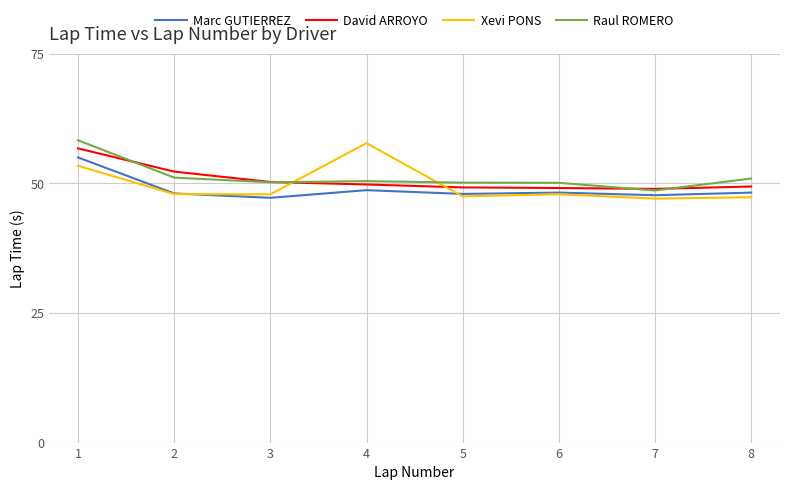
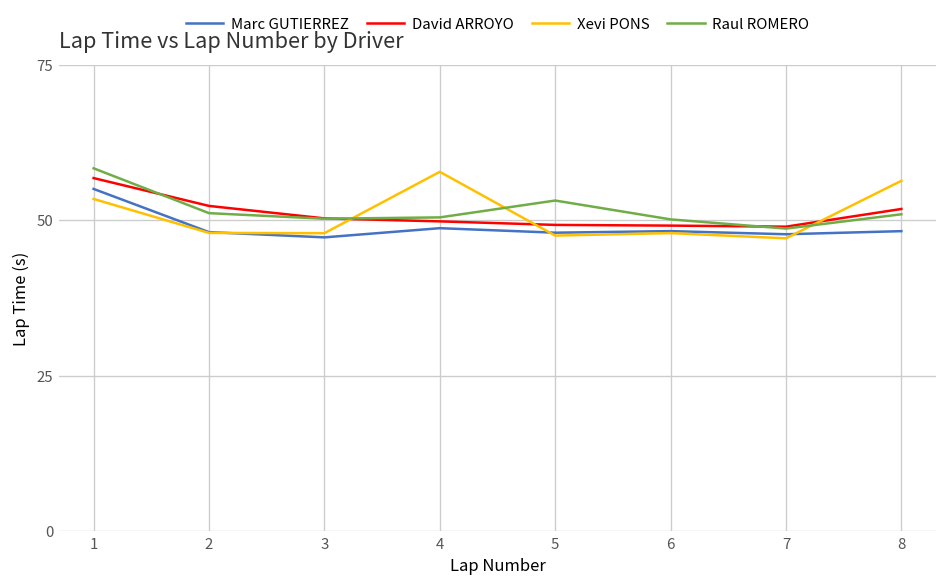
Raul ROMERO, 5: 50 -> 53
David ARROYO, 8: 49 -> 52
Xevi PONS, 8: 47 -> 56
